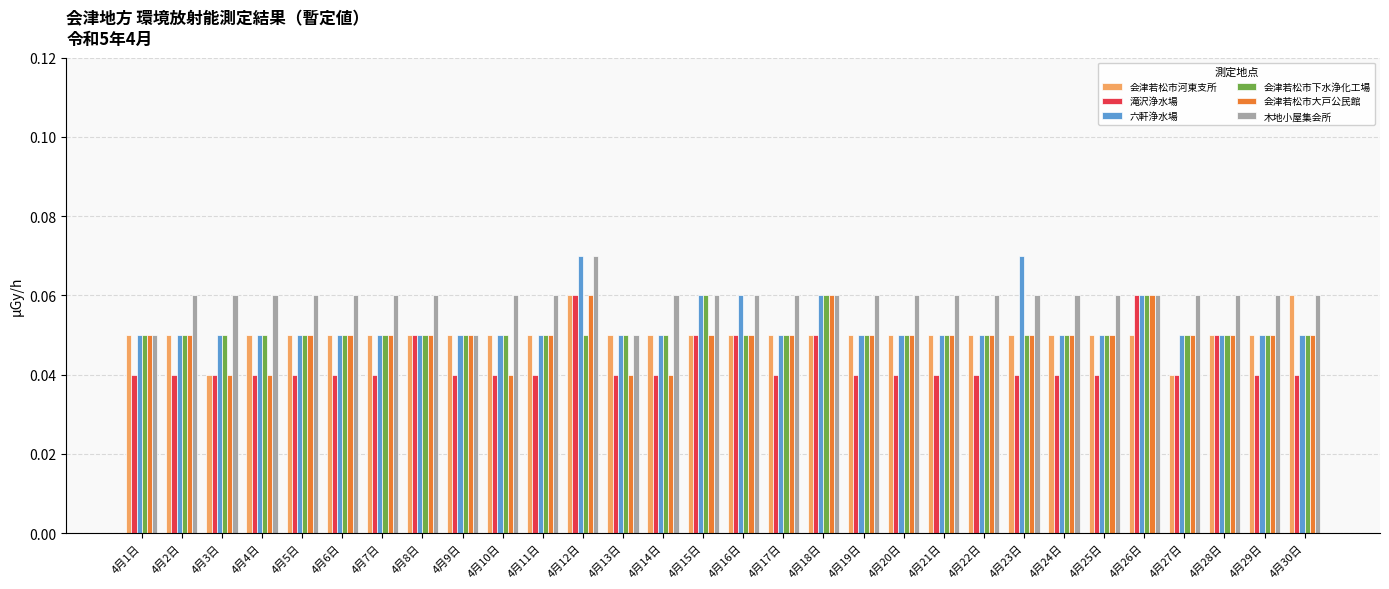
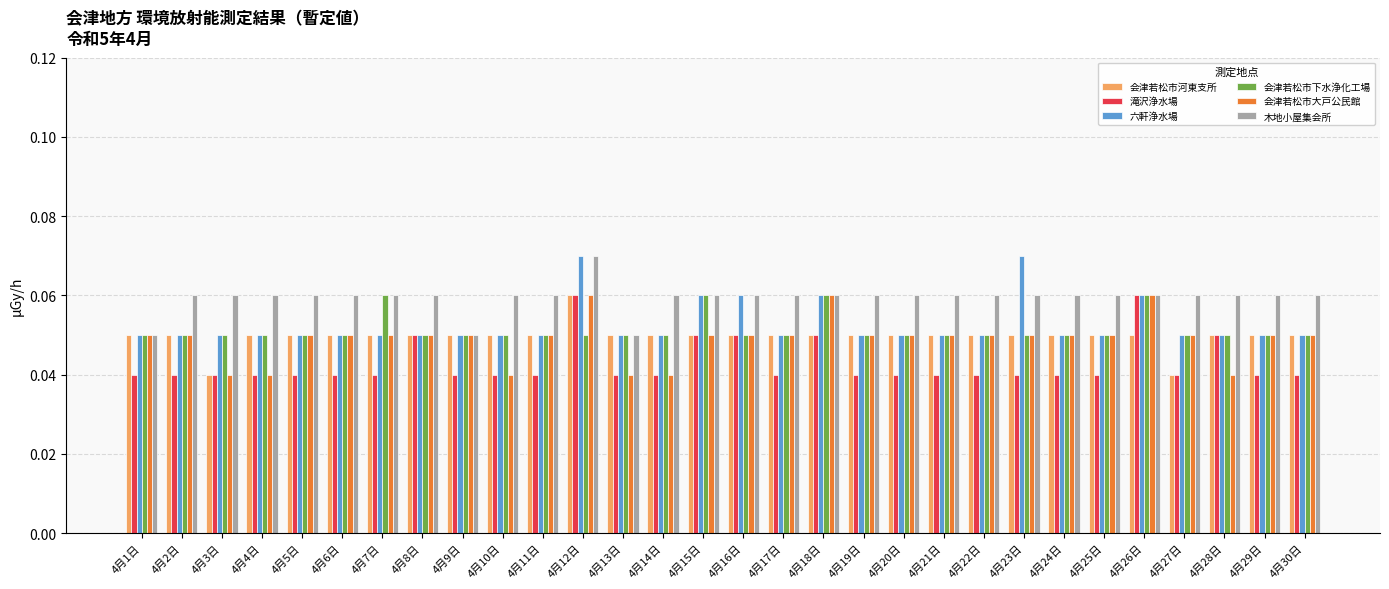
会津若松市下水浄化工場, 4月7日: 0.05 -> 0.06
会津若松市大戸公民館, 4月28日: 0.05 -> 0.04
会津若松市河東支所, 4月30日: 0.06 -> 0.05
